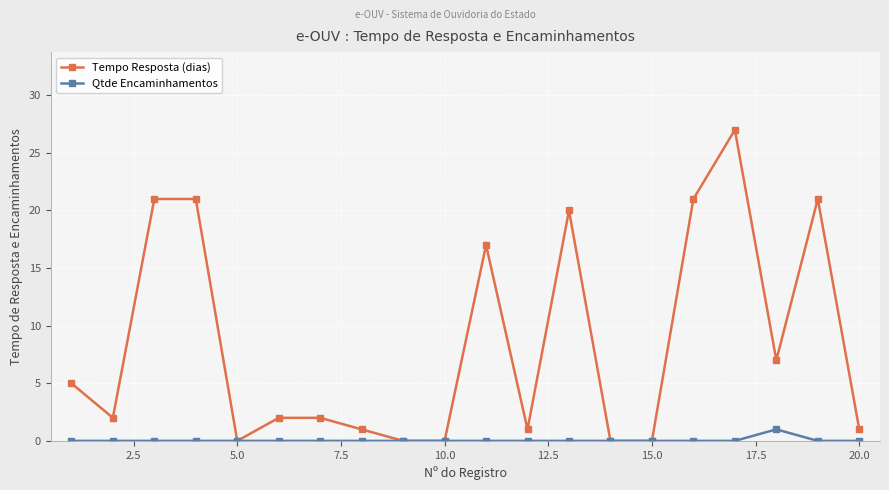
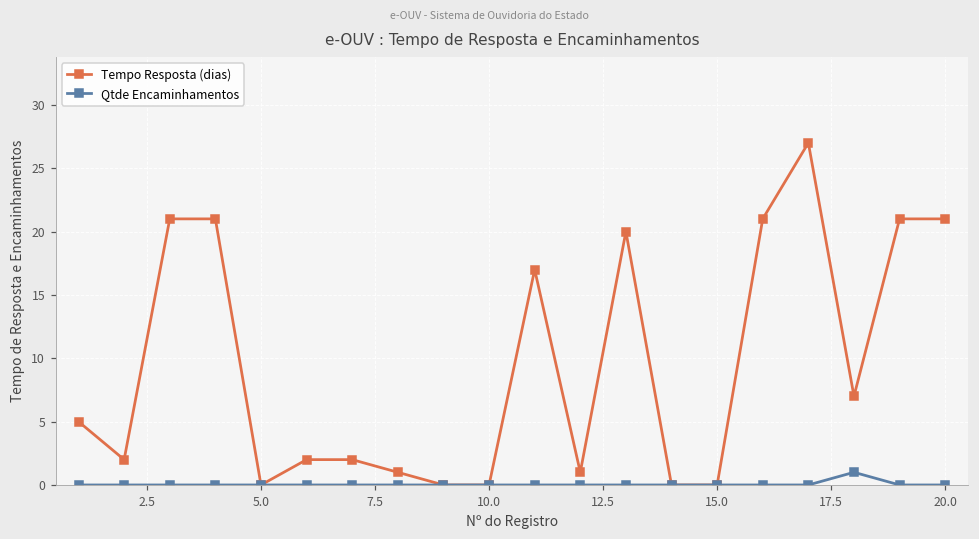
Tempo Resposta (dias), 20.0: 1 -> 21
